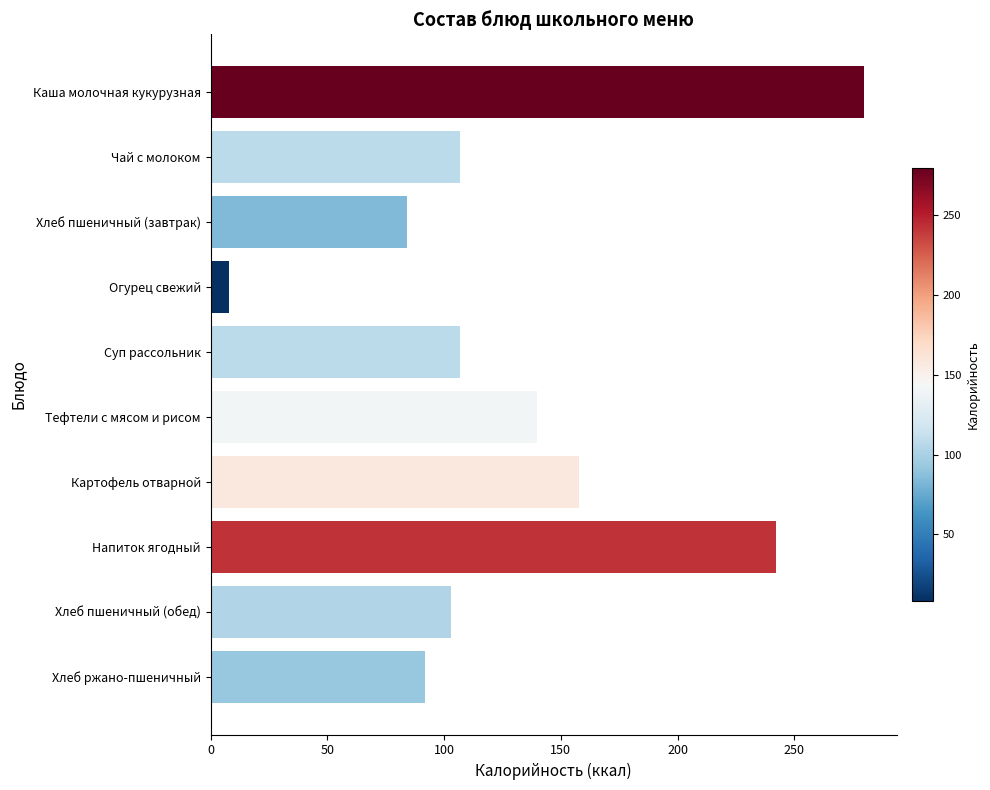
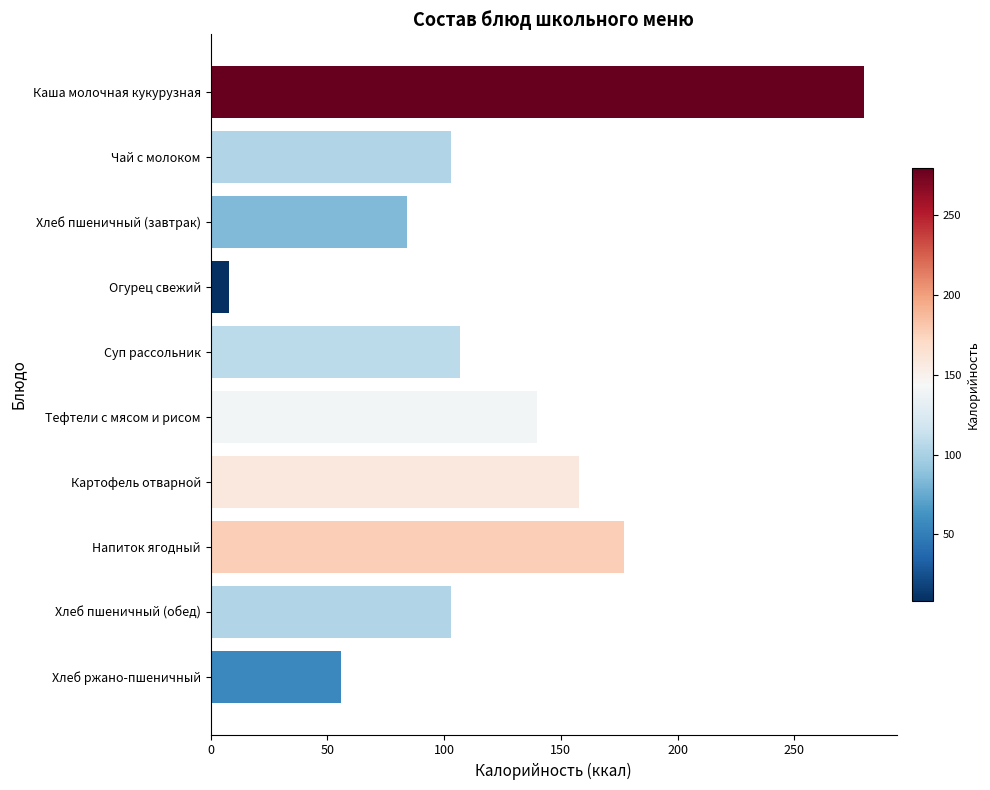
Чай с молоком: 107 -> 103
Напиток ягодный: 242 -> 177
Хлеб ржано-пшеничный: 92 -> 56
